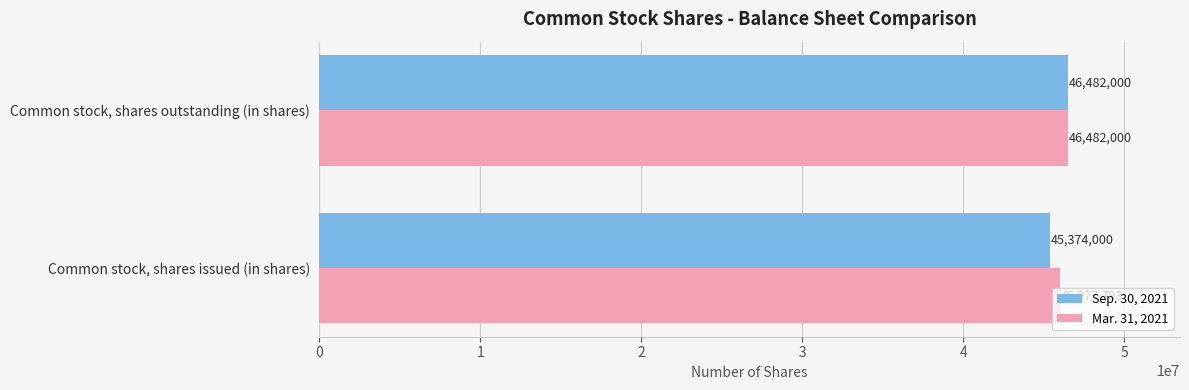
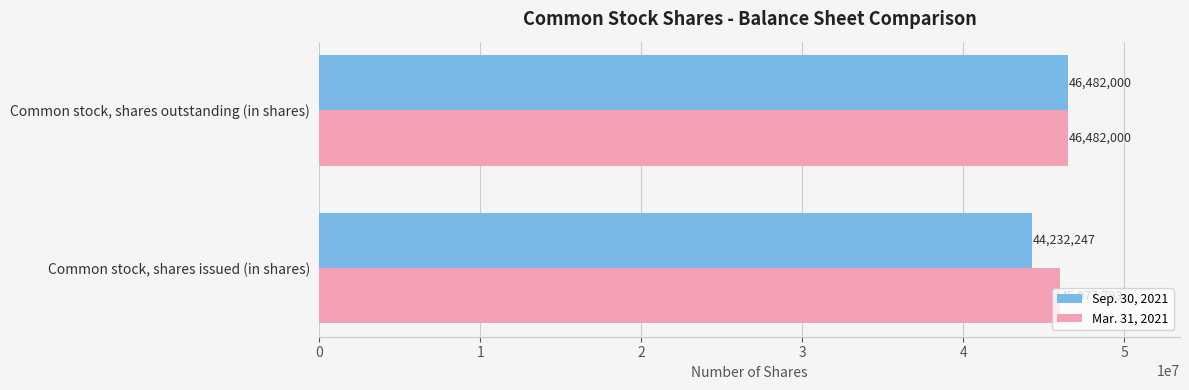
Sep. 30, 2021, Common stock, shares issued (in shares): 45,374,000 -> 44,232,247
